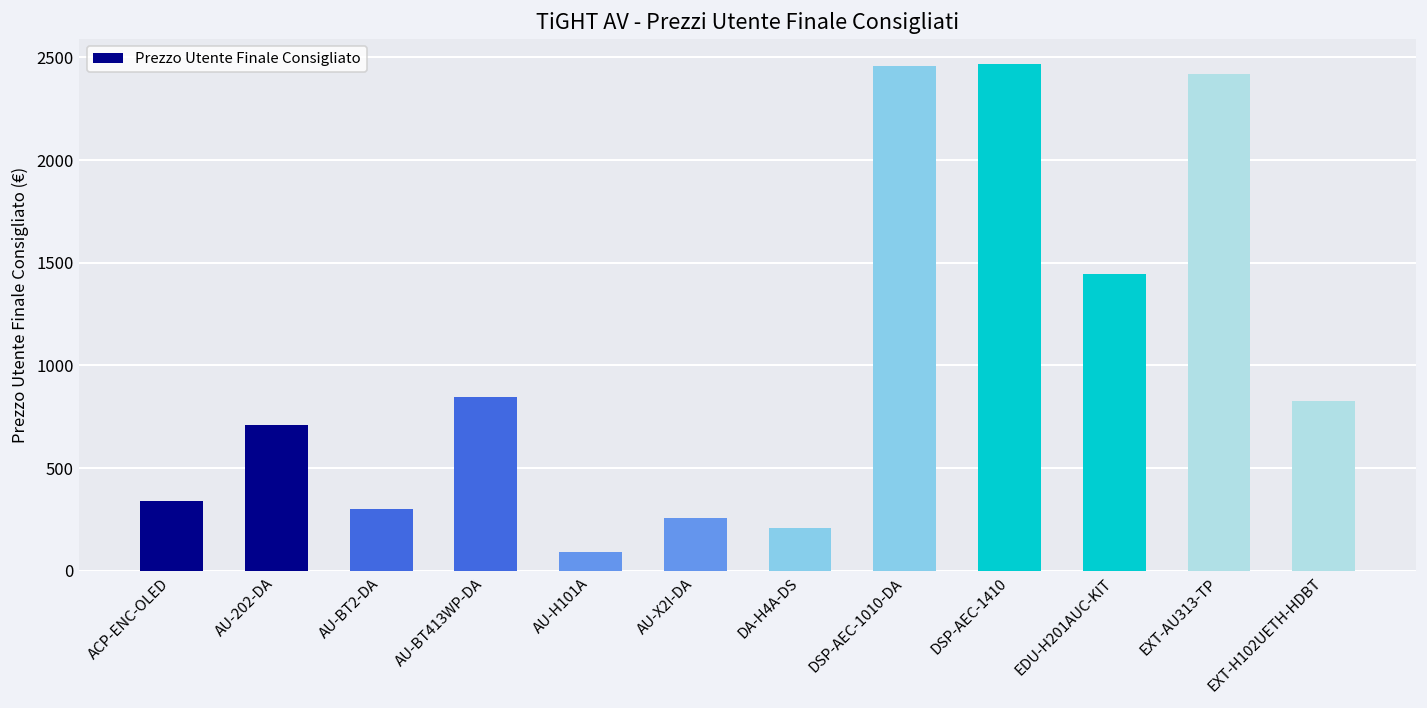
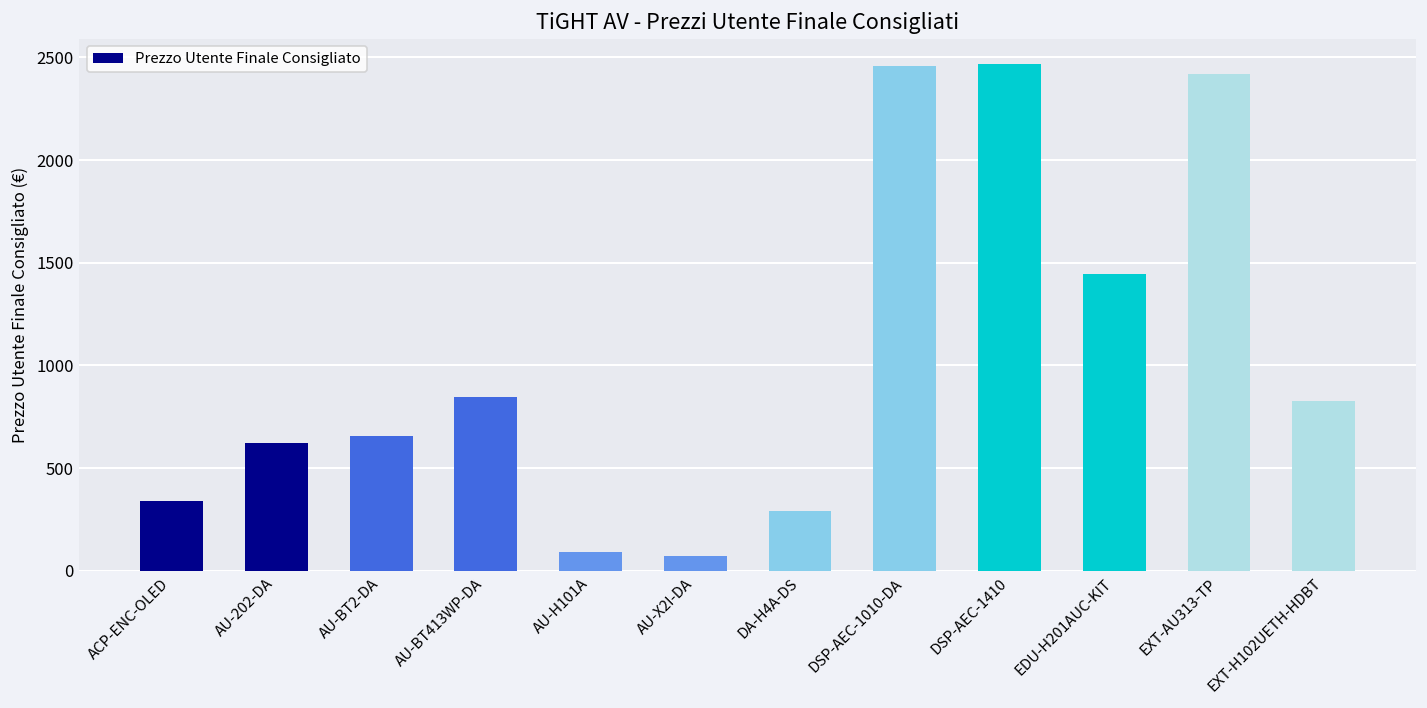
AU-202-DA: 710 -> 620
AU-BT2-DA: 300 -> 660
AU-X2I-DA: 260 -> 70
DA-H4A-DS: 210 -> 290
